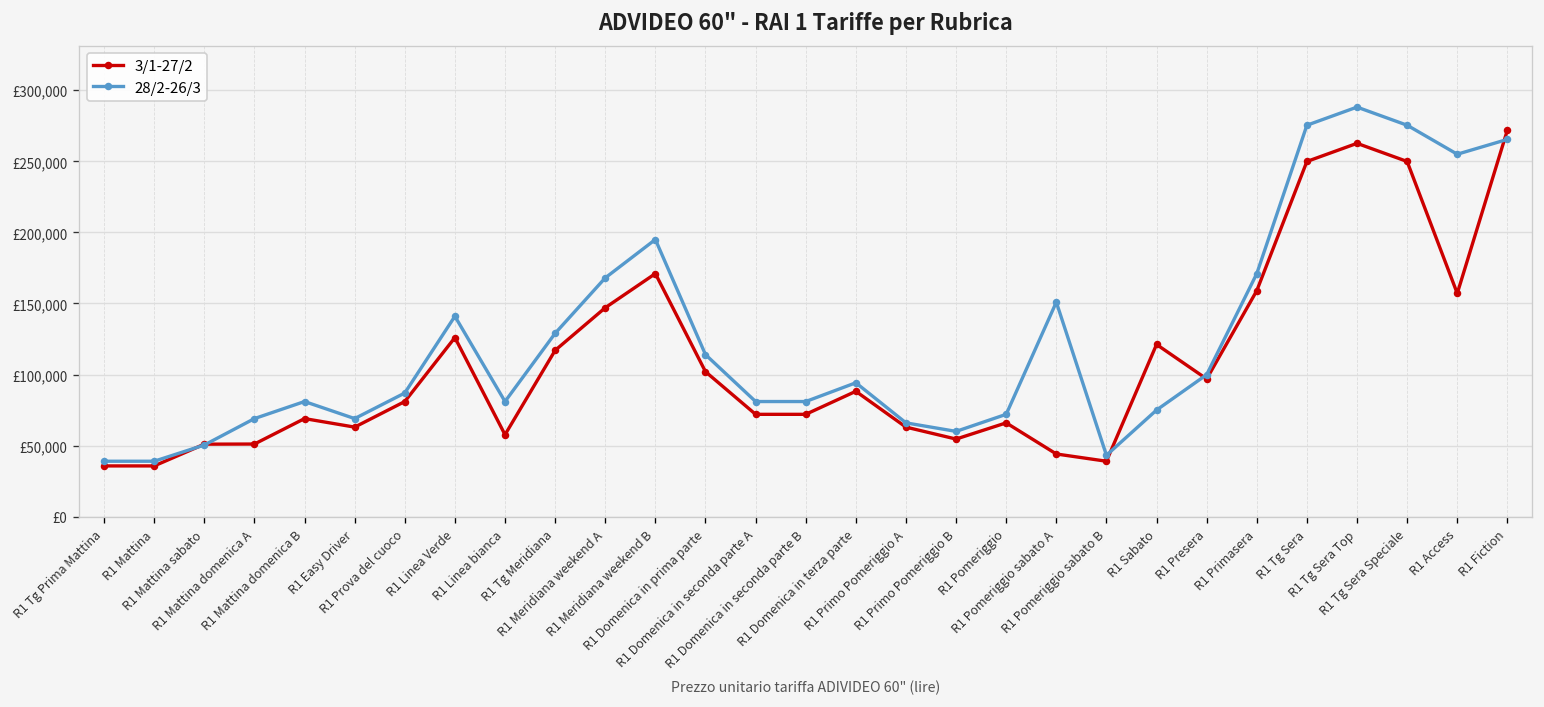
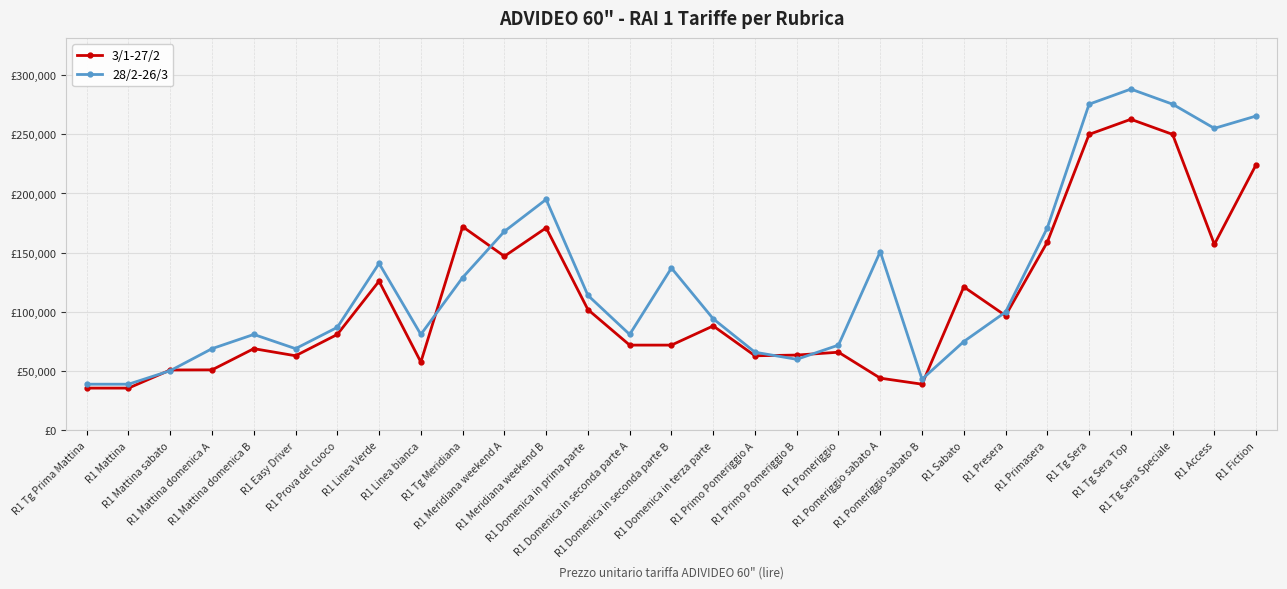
3/1-27/2, R1 Tg Meridiana: £117,000 -> £172,000
28/2-26/3, R1 Domenica in seconda parte B: £81,000 -> £137,000
3/1-27/2, R1 Primo Pomeriggio B: £55,000 -> £64,000
3/1-27/2, R1 Fiction: £272,000 -> £224,000
